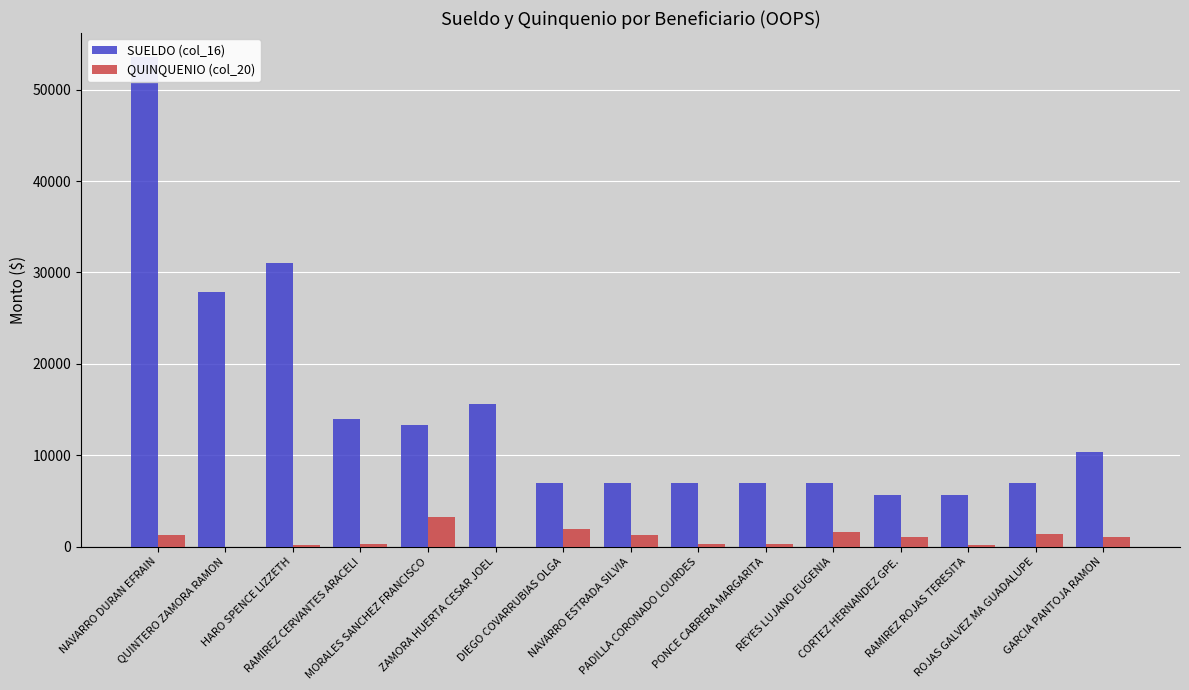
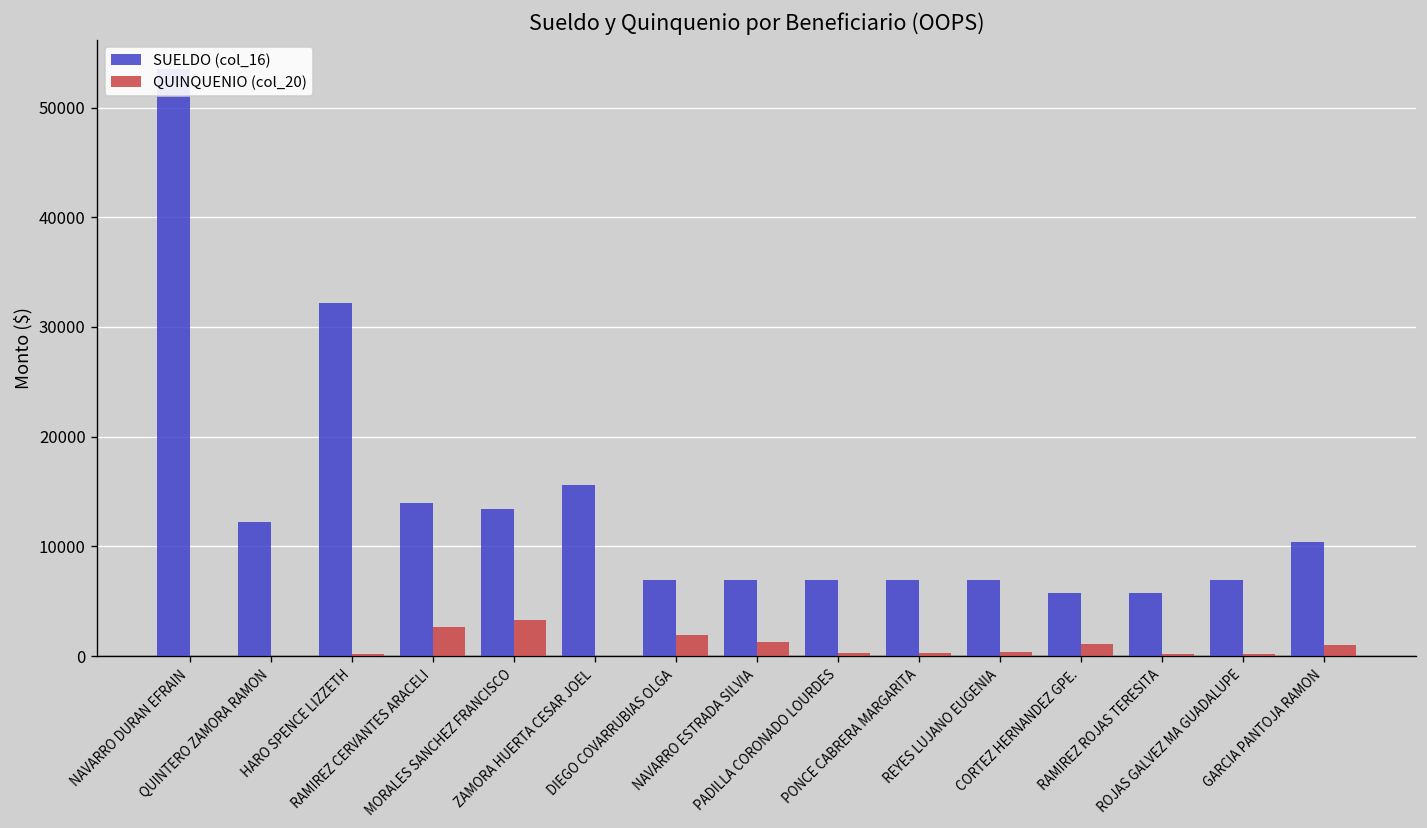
QUINQUENIO (col_20), NAVARRO DURAN EFRAIN: 1000 -> 0
SUELDO (col_16), QUINTERO ZAMORA RAMON: 28000 -> 12000
SUELDO (col_16), HARO SPENCE LIZZETH: 31000 -> 32000
QUINQUENIO (col_20), RAMIREZ CERVANTES ARACELI: 0 -> 3000
QUINQUENIO (col_20), REYES LUJANO EUGENIA: 2000 -> 0
QUINQUENIO (col_20), ROJAS GALVEZ MA GUADALUPE: 1000 -> 0
